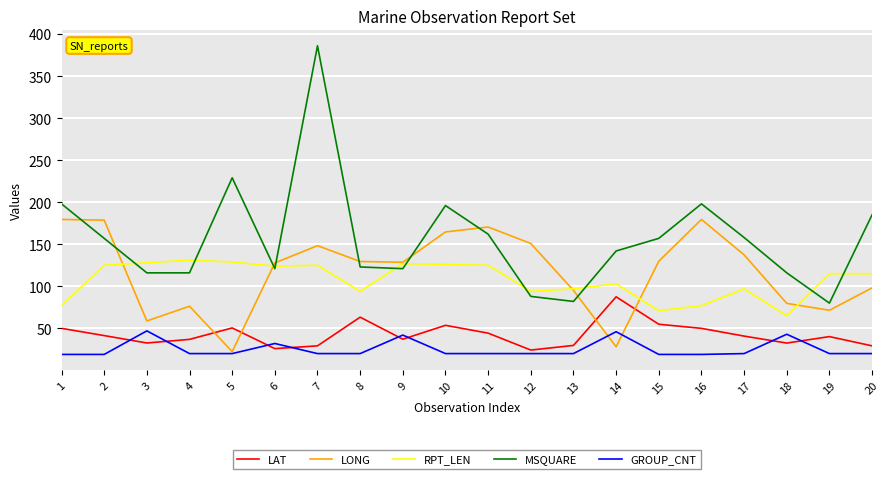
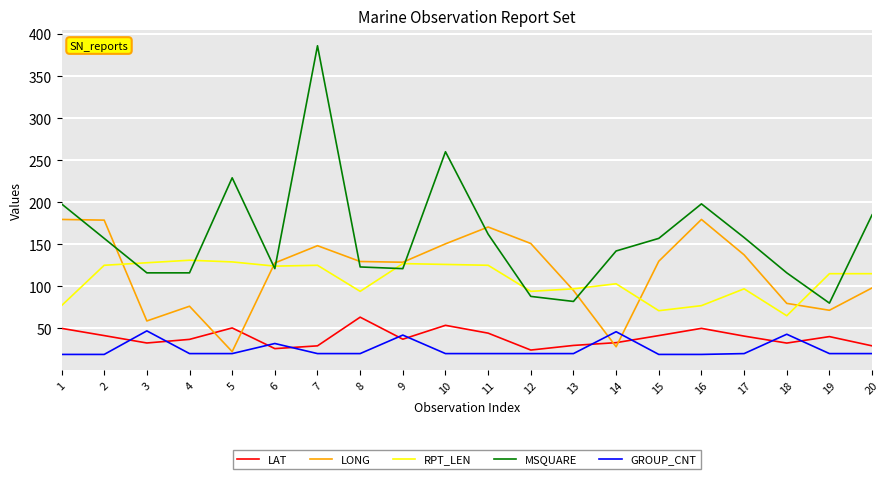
LONG, 10: 160 -> 150
MSQUARE, 10: 200 -> 260
LAT, 14: 90 -> 30
LAT, 15: 50 -> 40
